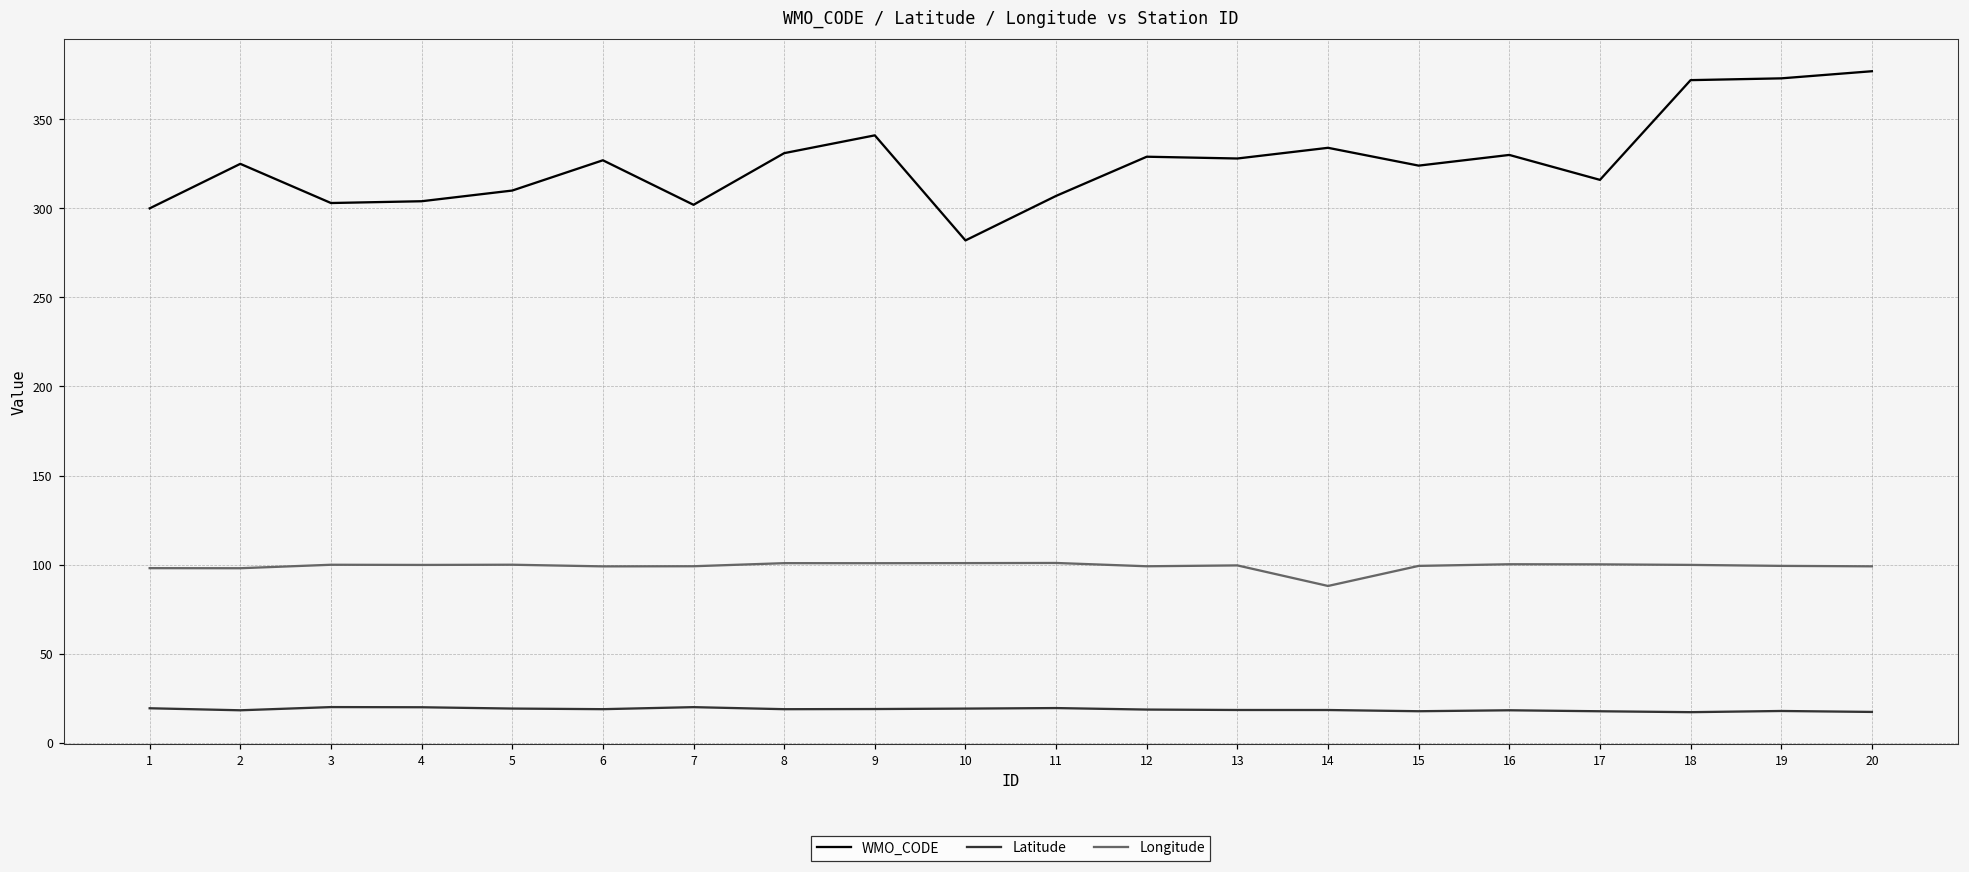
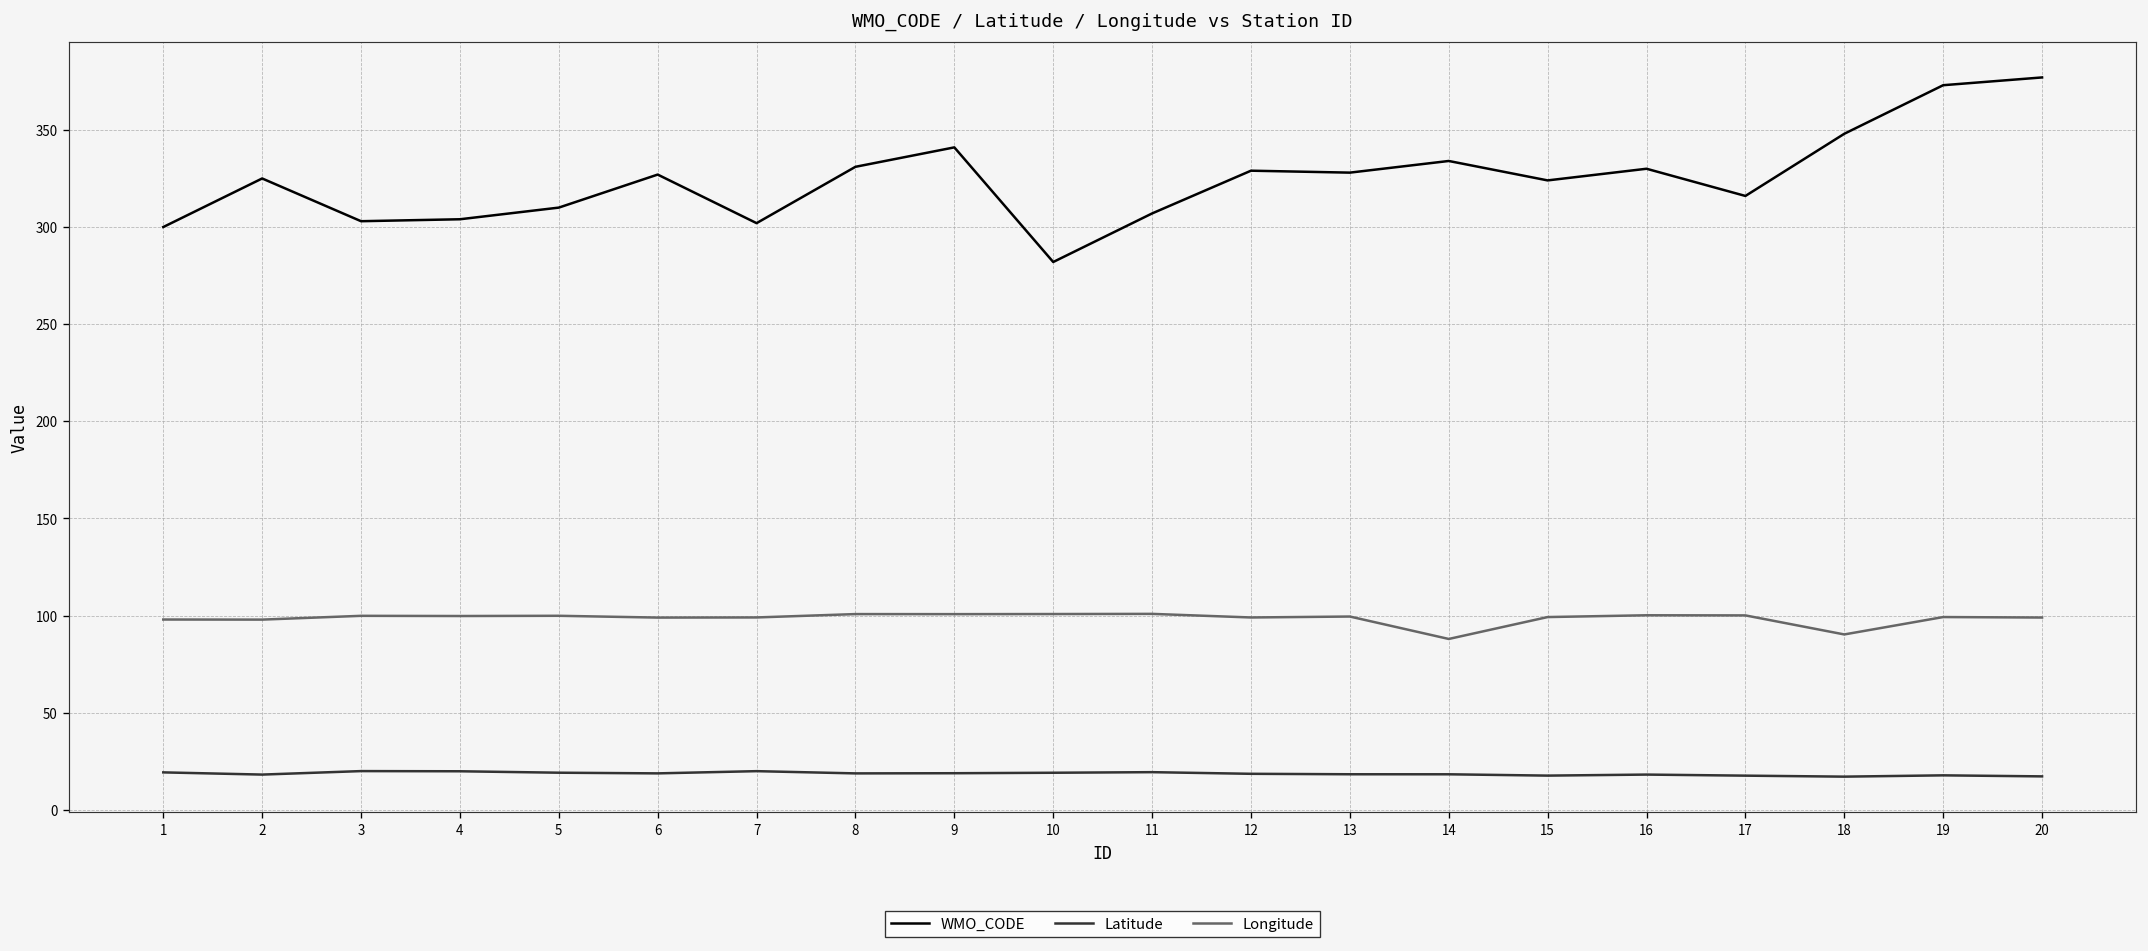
WMO_CODE, 18: 372 -> 348
Longitude, 18: 100 -> 90
